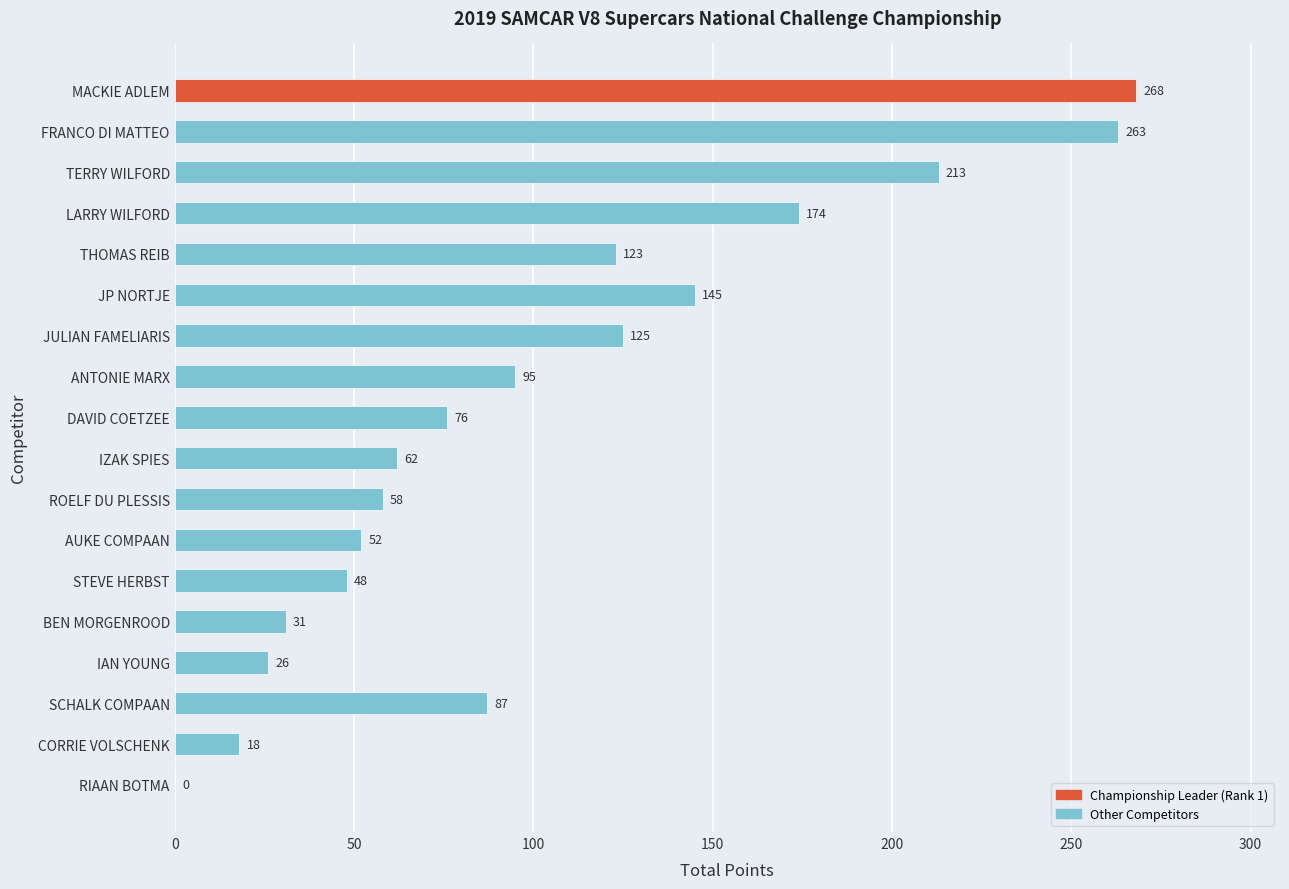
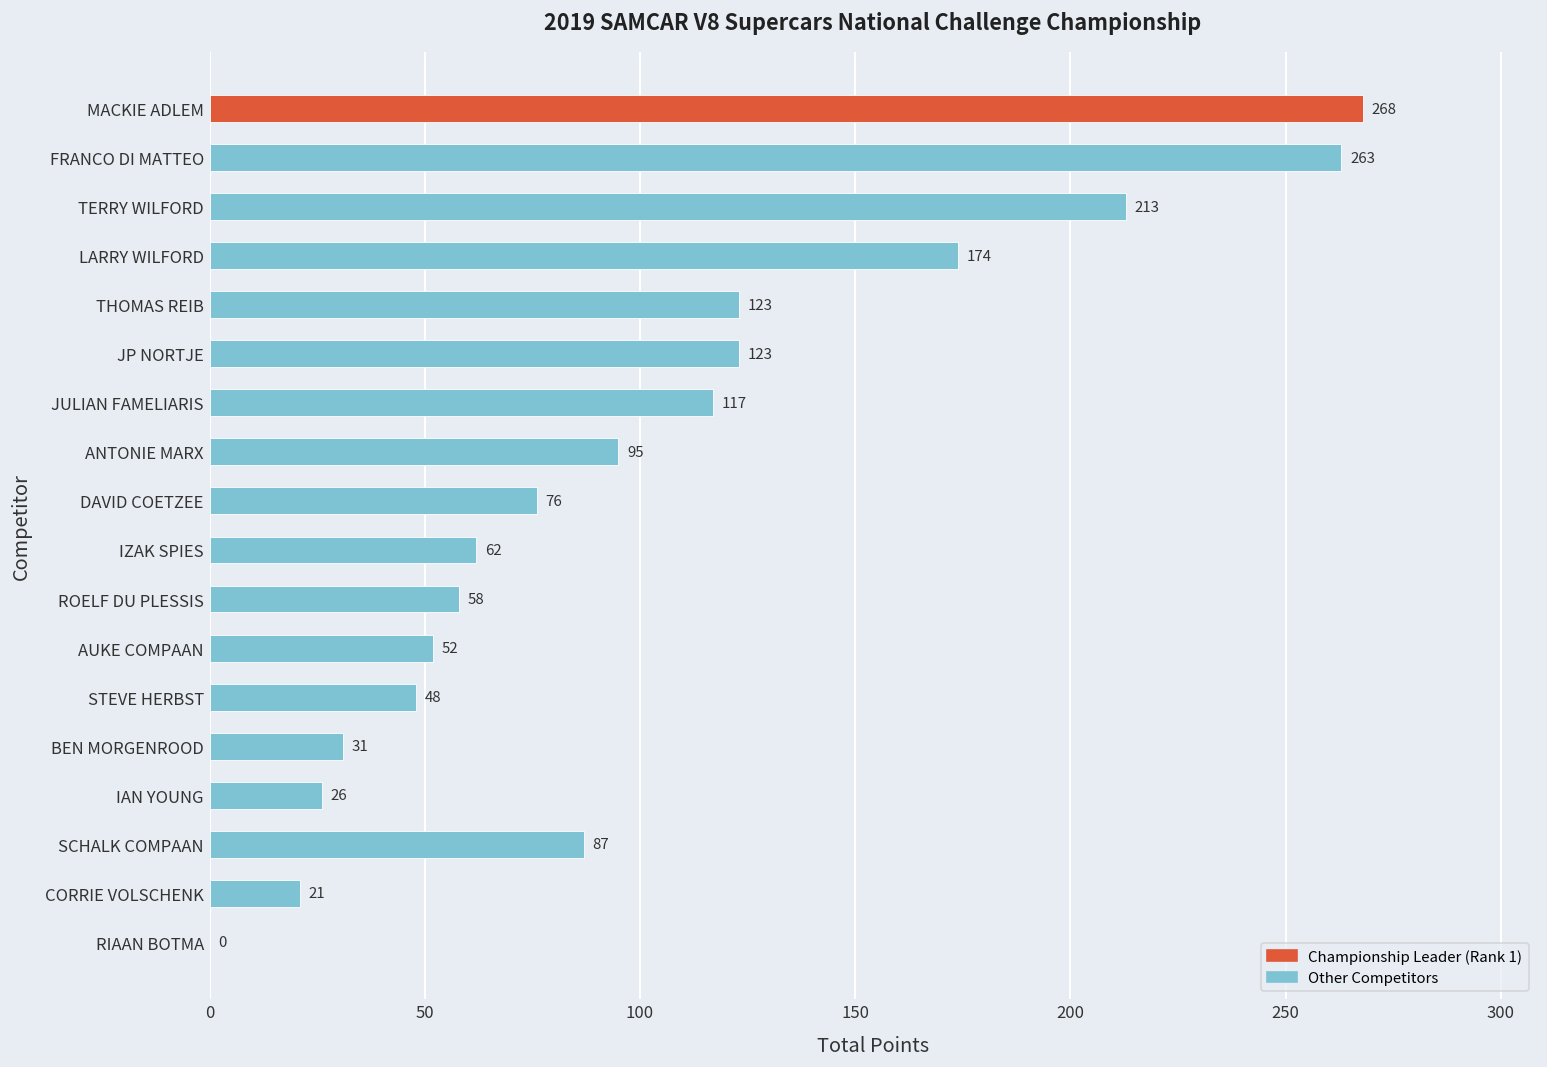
JP NORTJE: 145 -> 123
JULIAN FAMELIARIS: 125 -> 117
CORRIE VOLSCHENK: 18 -> 21
